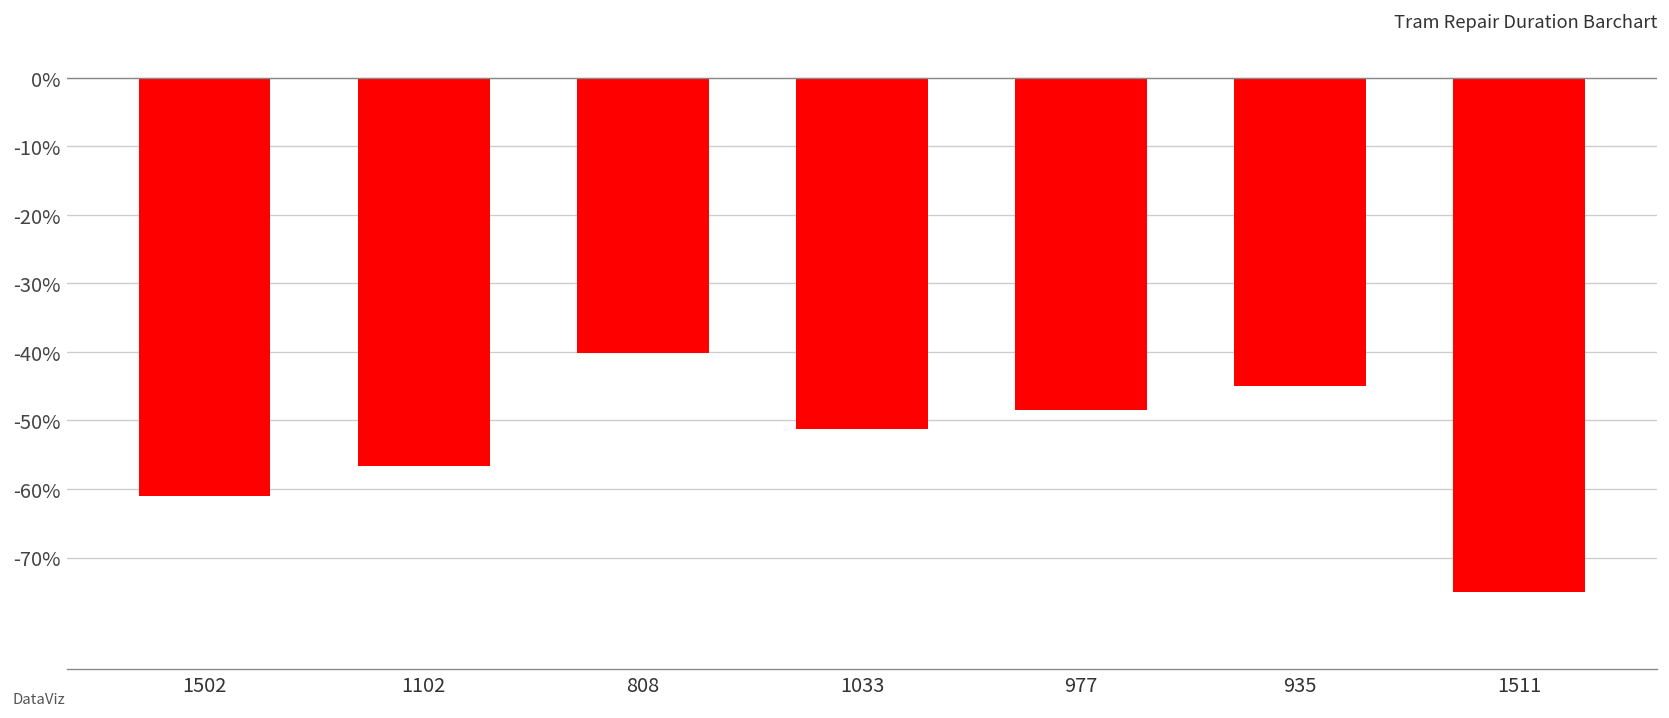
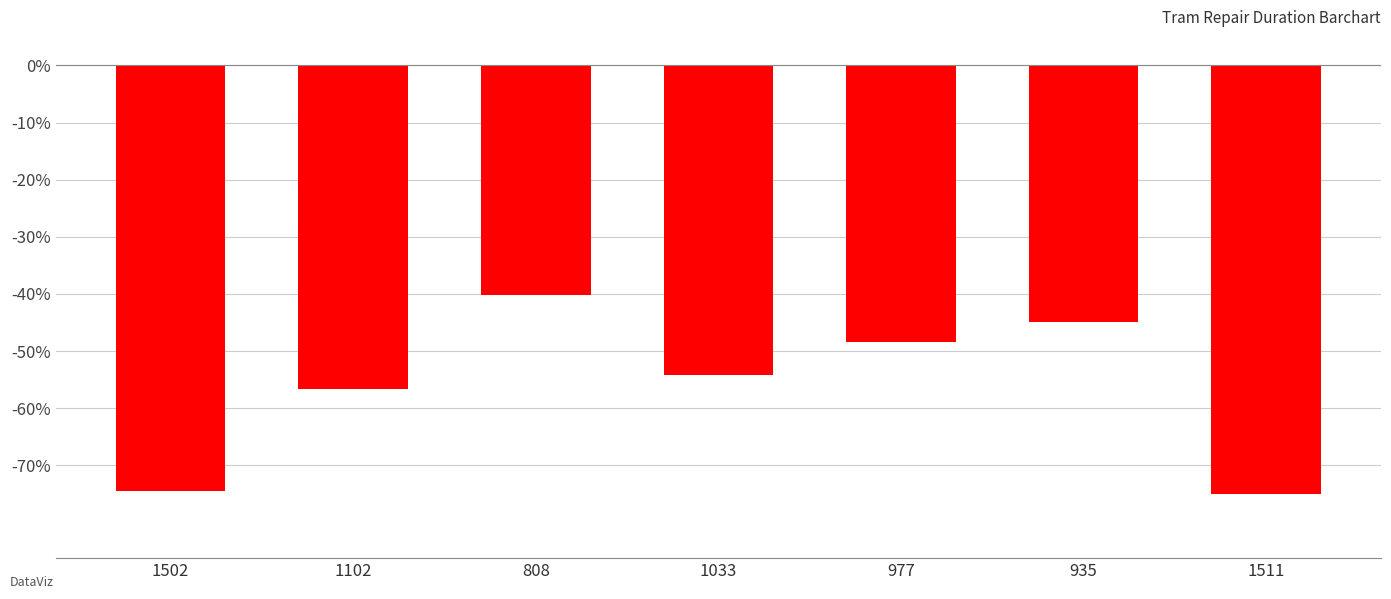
1502: -61% -> -75%
1033: -51% -> -54%
